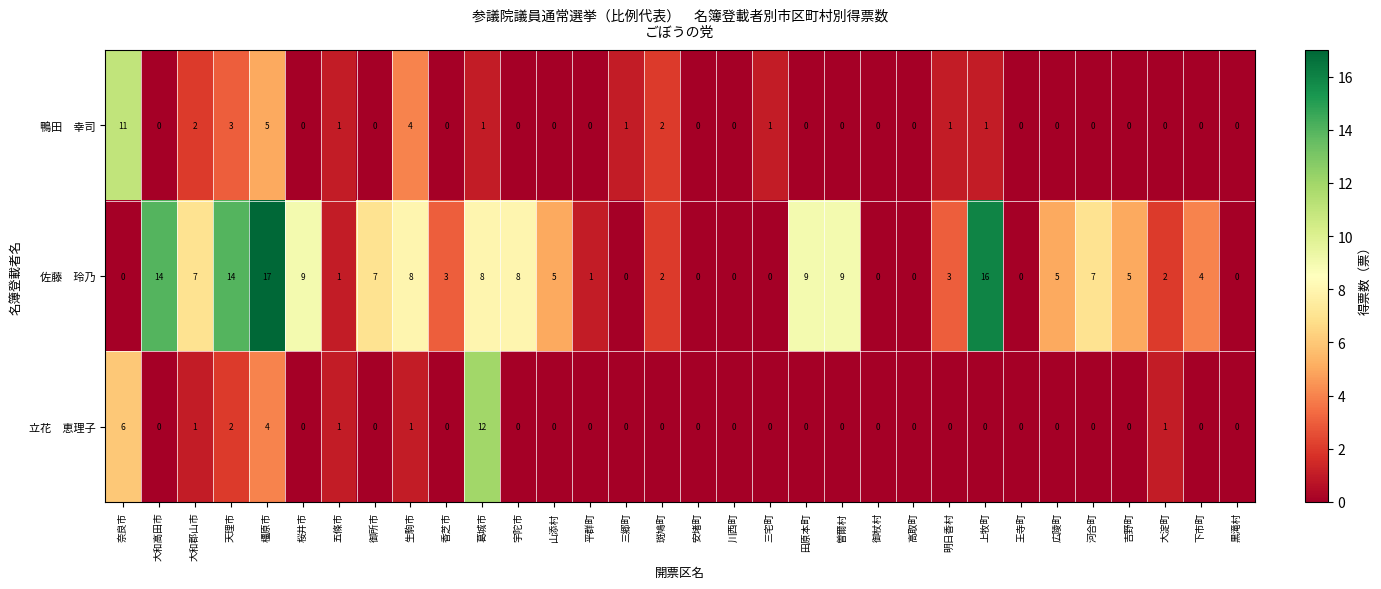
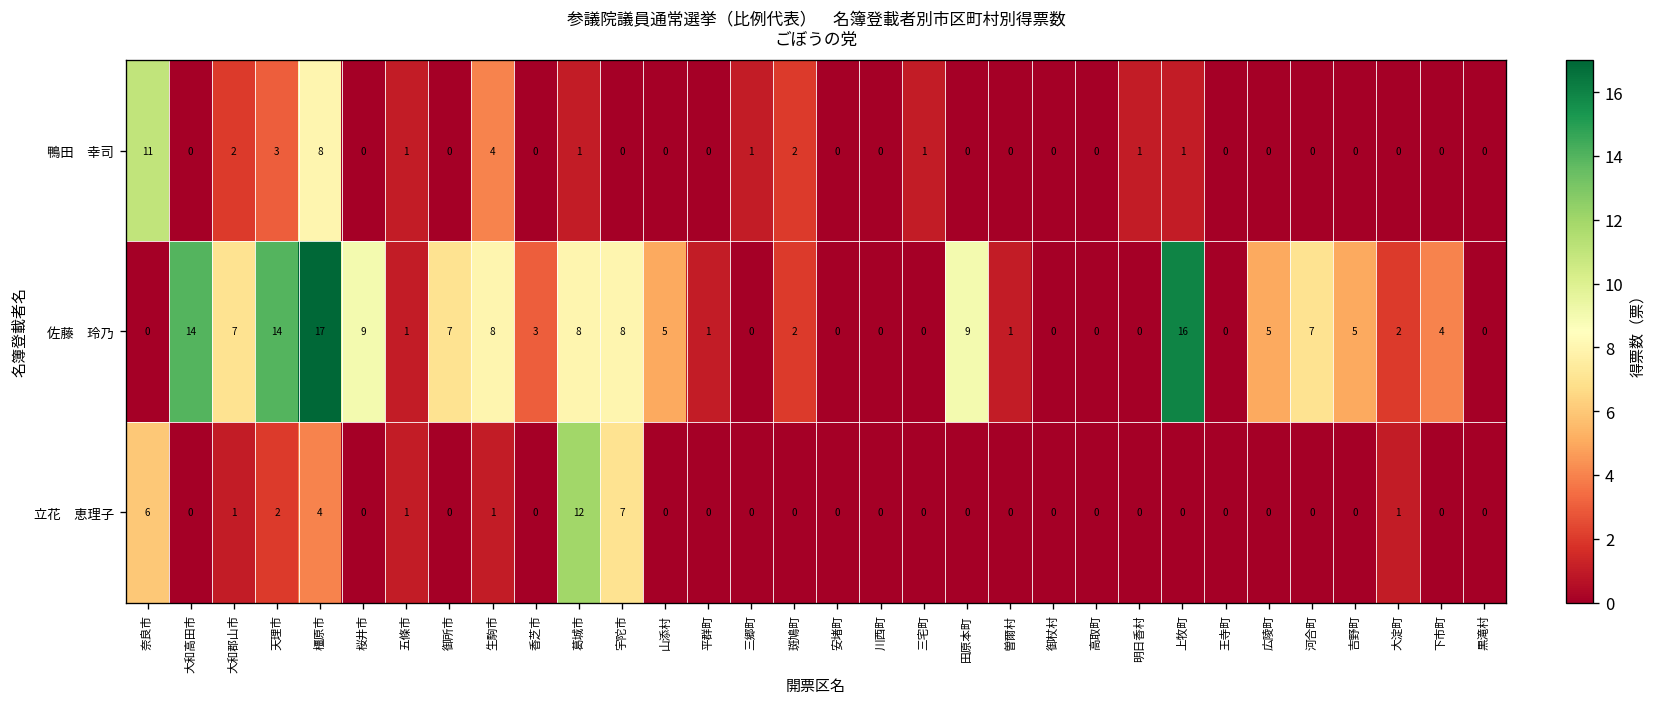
鴨田 幸司, 橿原市: 5 -> 8
佐藤 玲乃, 曽爾村: 9 -> 1
佐藤 玲乃, 明日香村: 3 -> 0
立花 恵理子, 宇陀市: 0 -> 7
